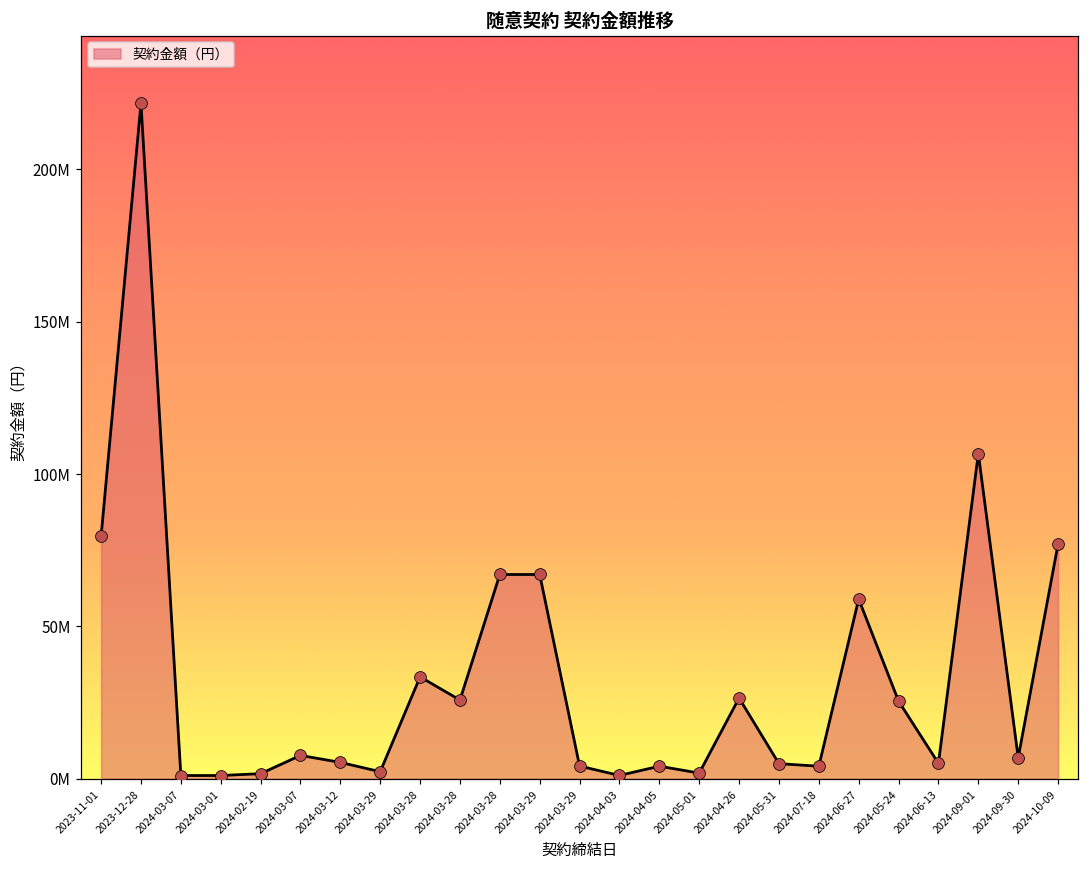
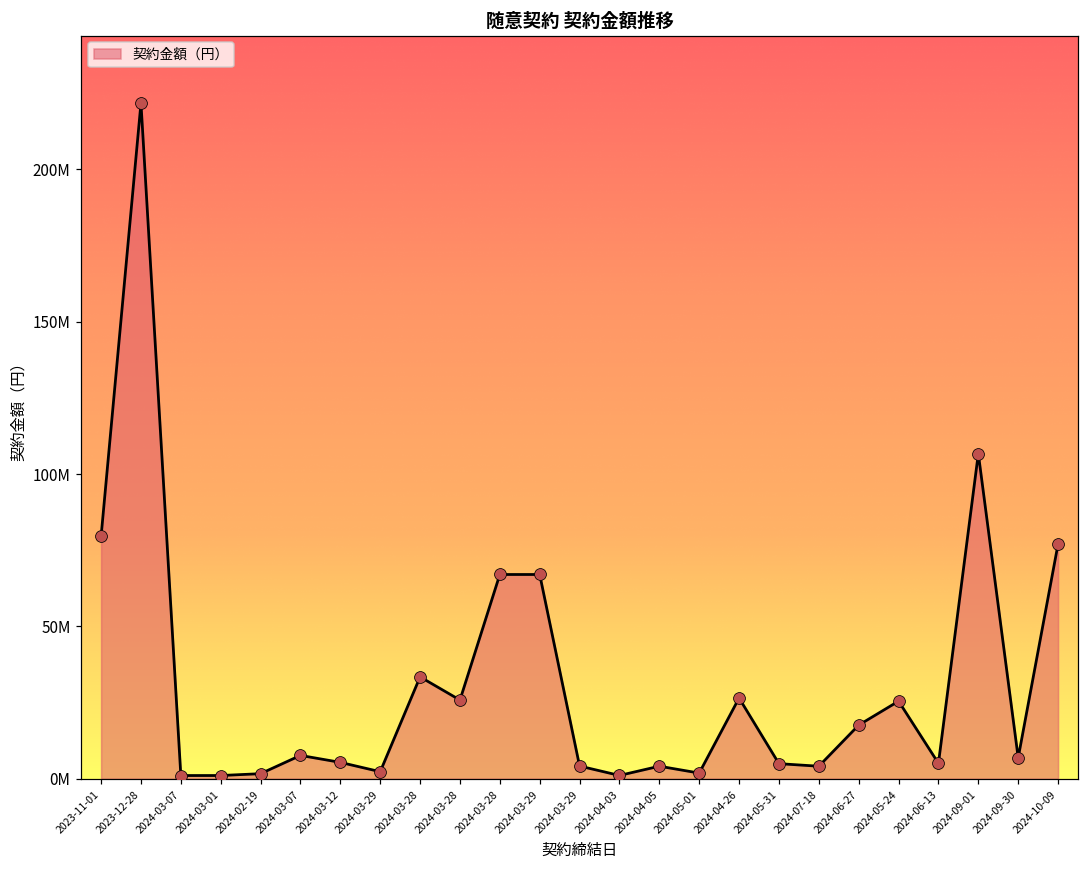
2024-06-27: 59000000 -> 18000000
